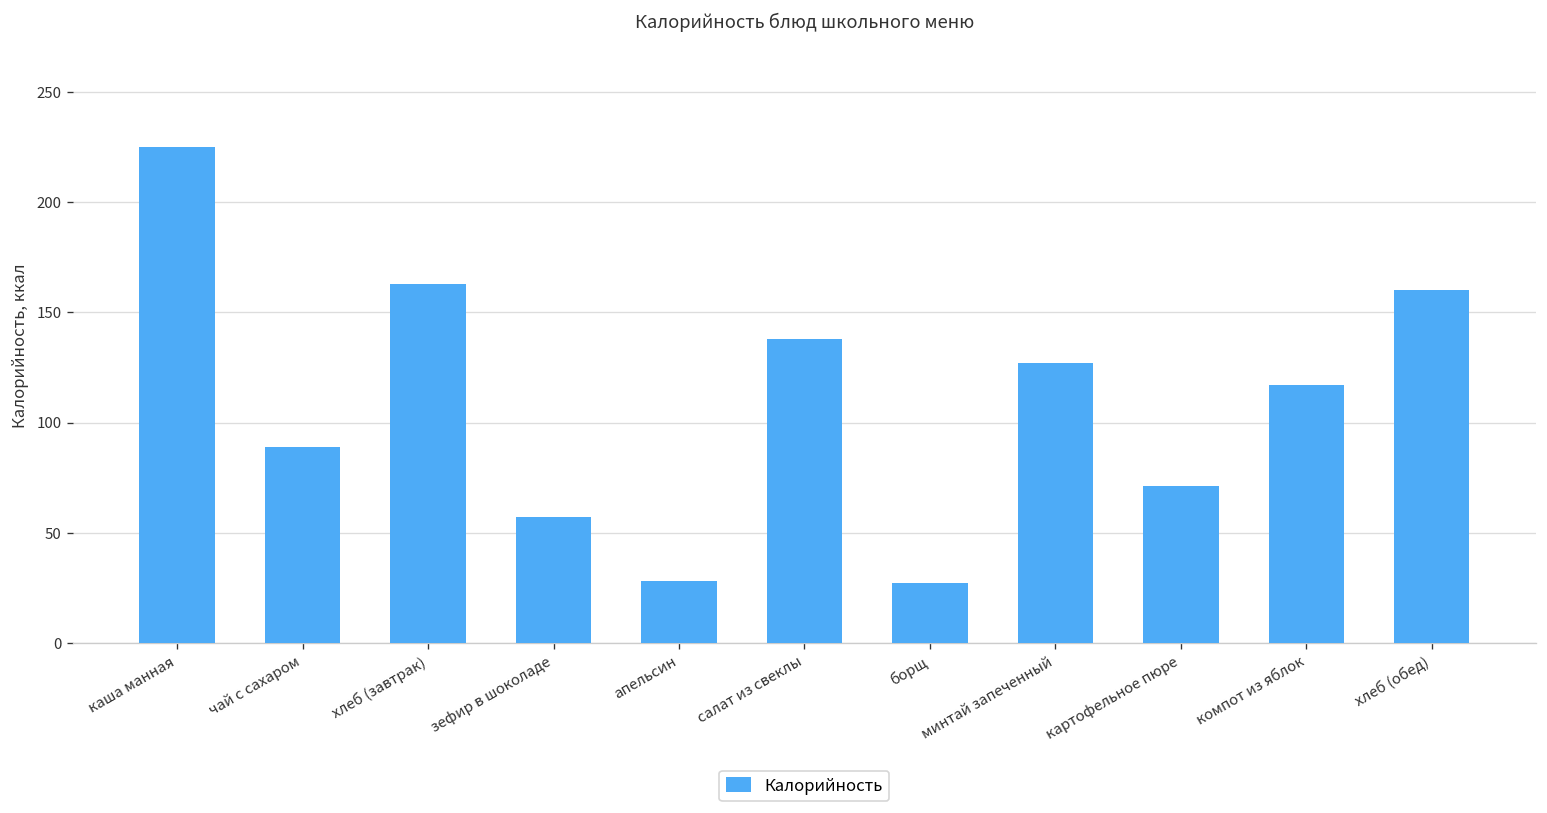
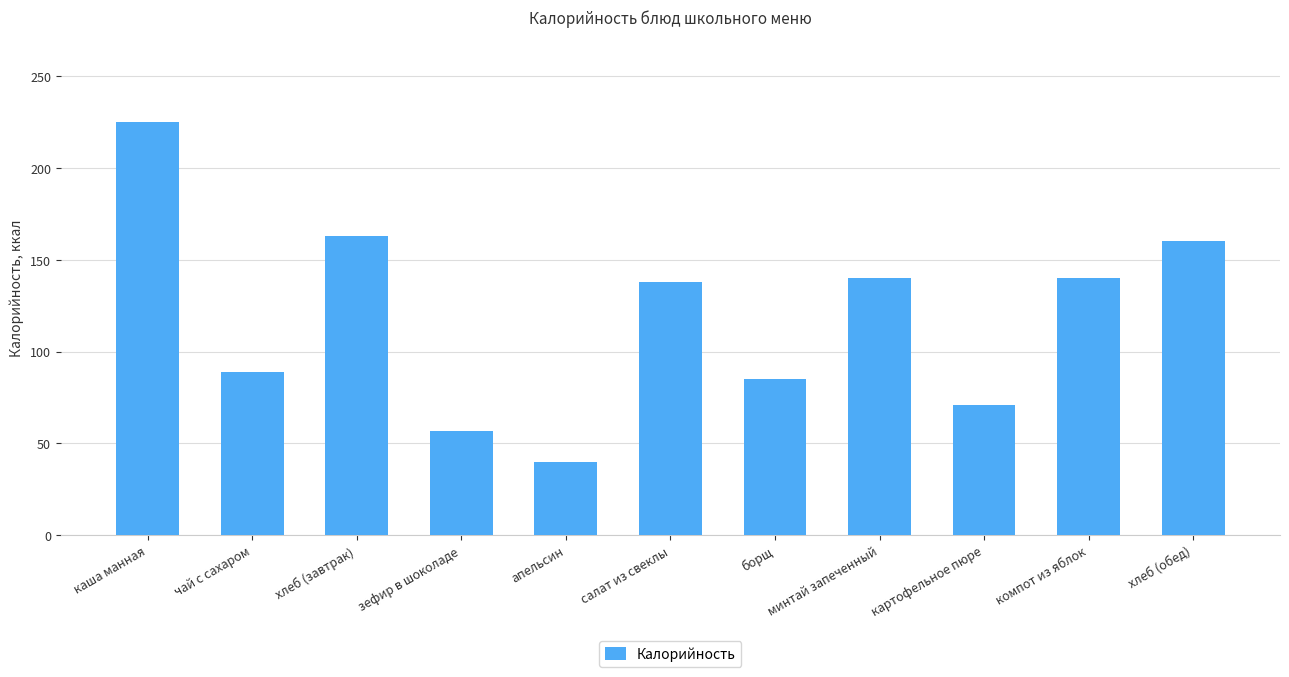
апельсин: 28 -> 40
борщ: 27 -> 85
минтай запеченный: 127 -> 140
компот из яблок: 117 -> 140
